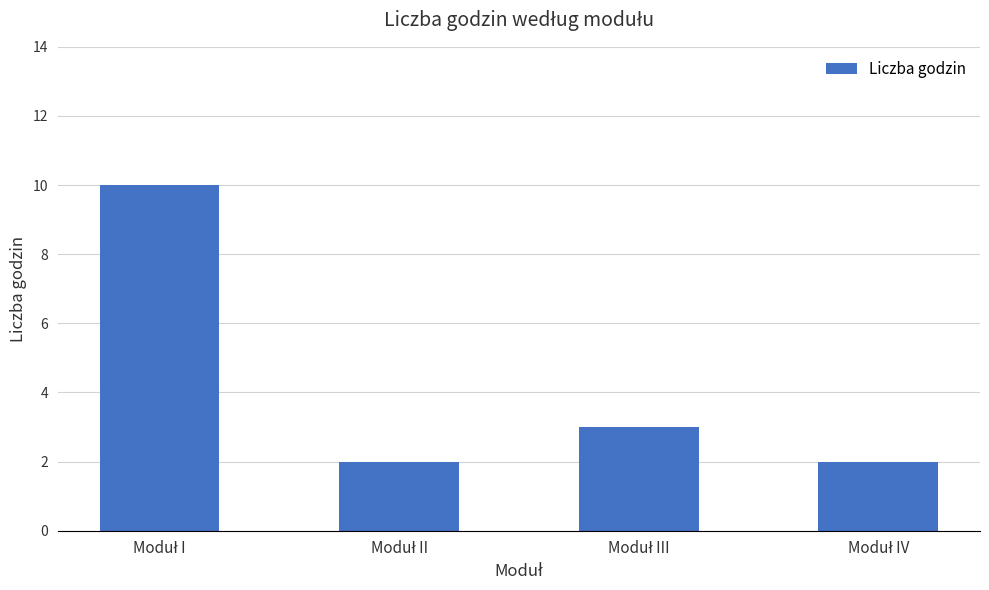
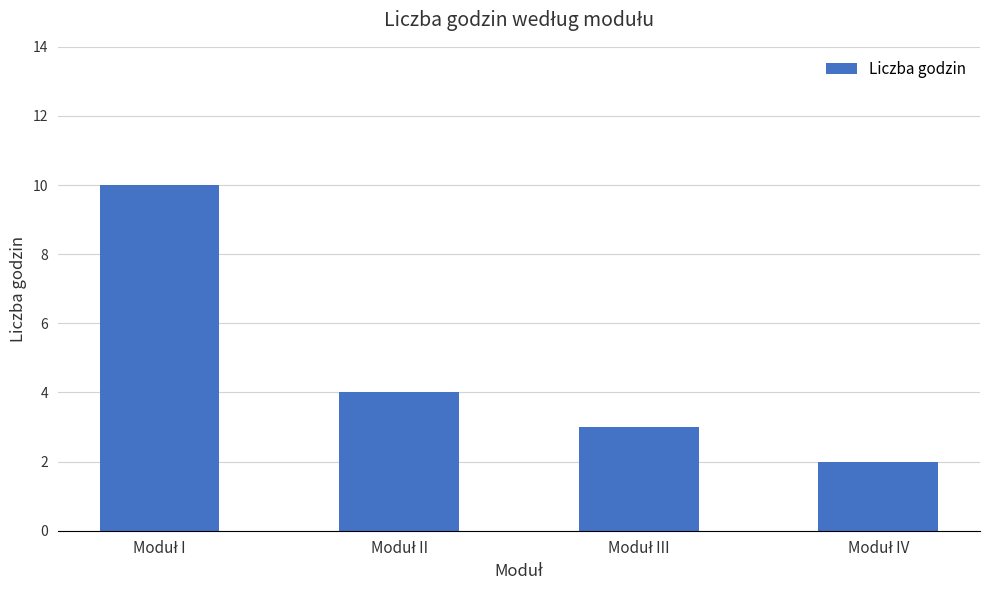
Moduł II: 2 -> 4
